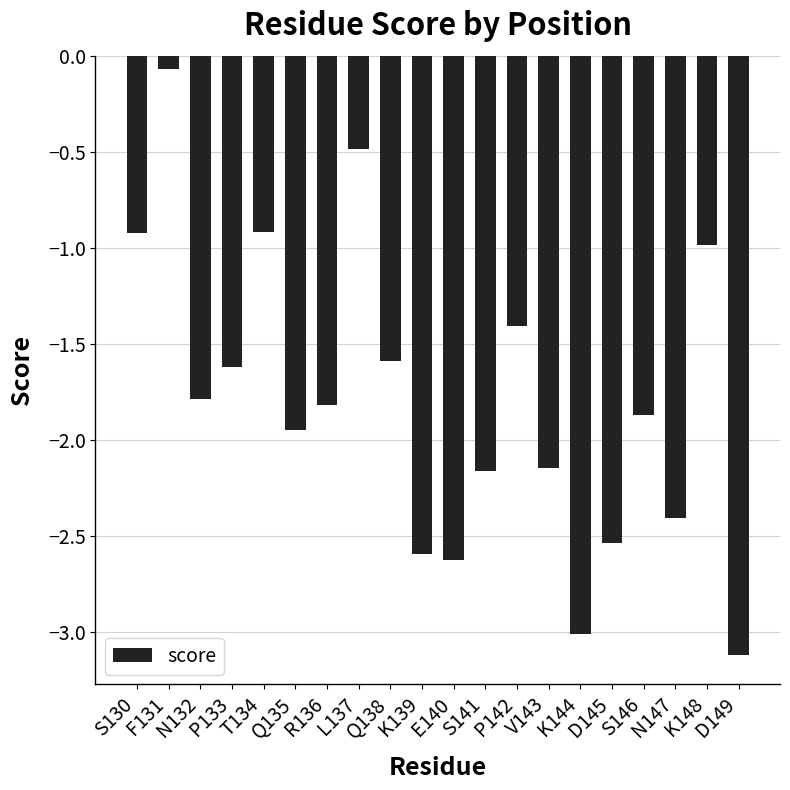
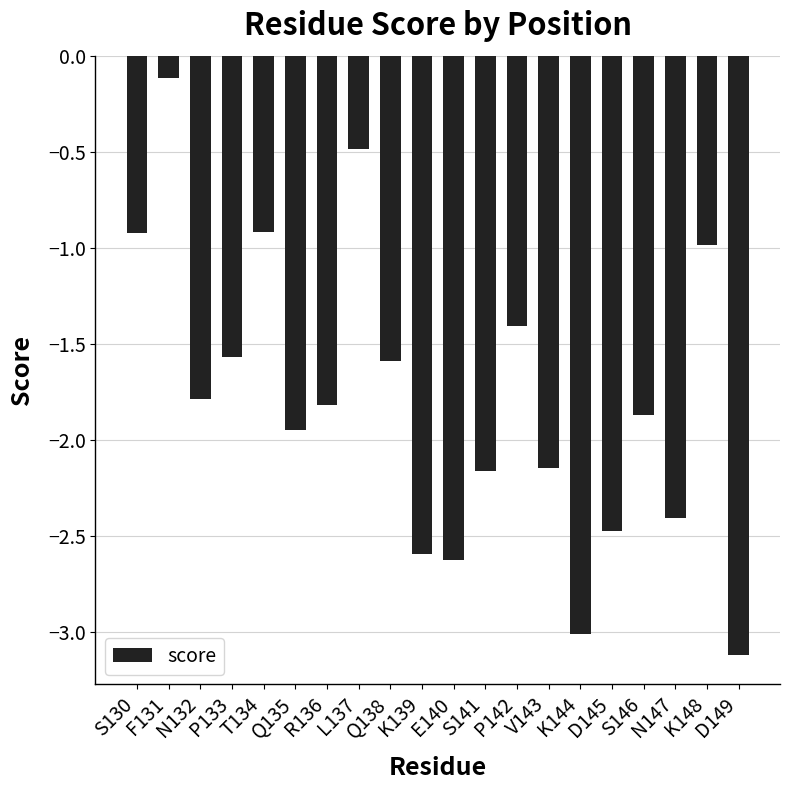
F131: -0.07 -> -0.11
P133: -1.62 -> -1.56
D145: -2.53 -> -2.47
